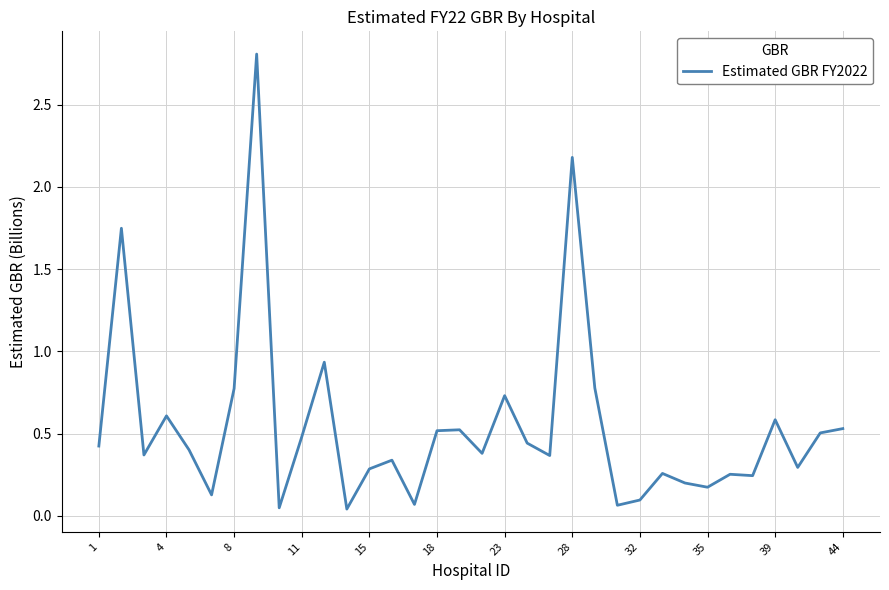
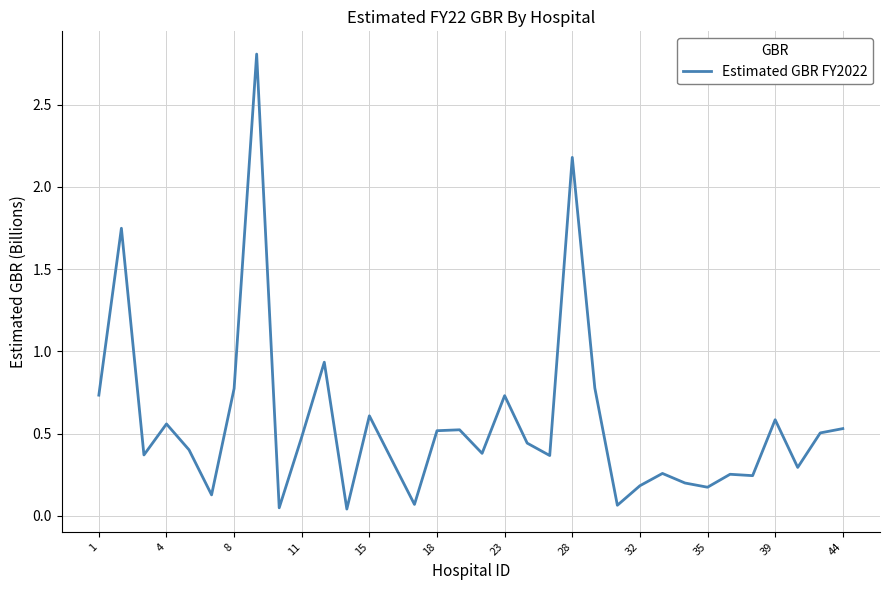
1: 0.42 -> 0.73
4: 0.61 -> 0.56
15: 0.29 -> 0.61
32: 0.10 -> 0.18
